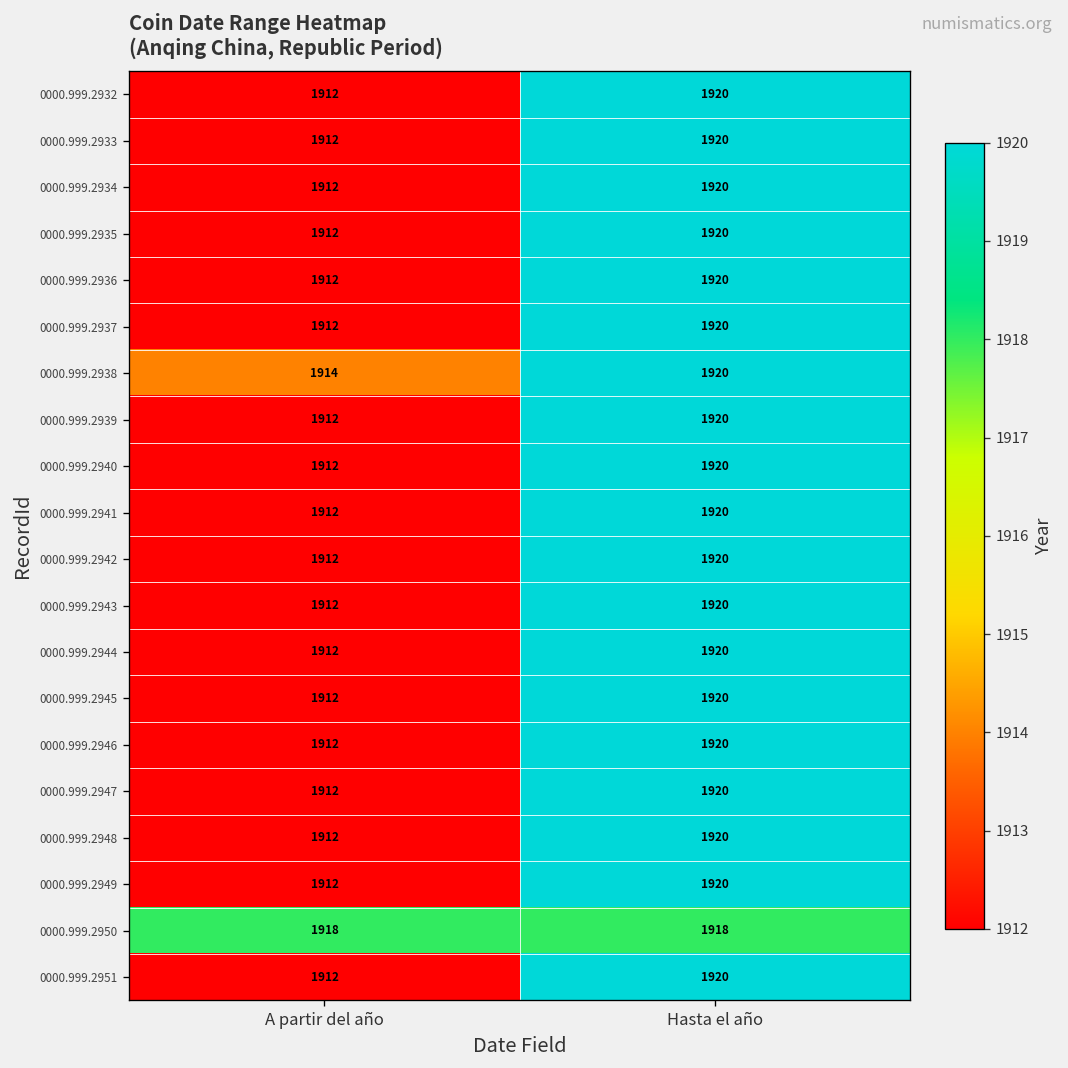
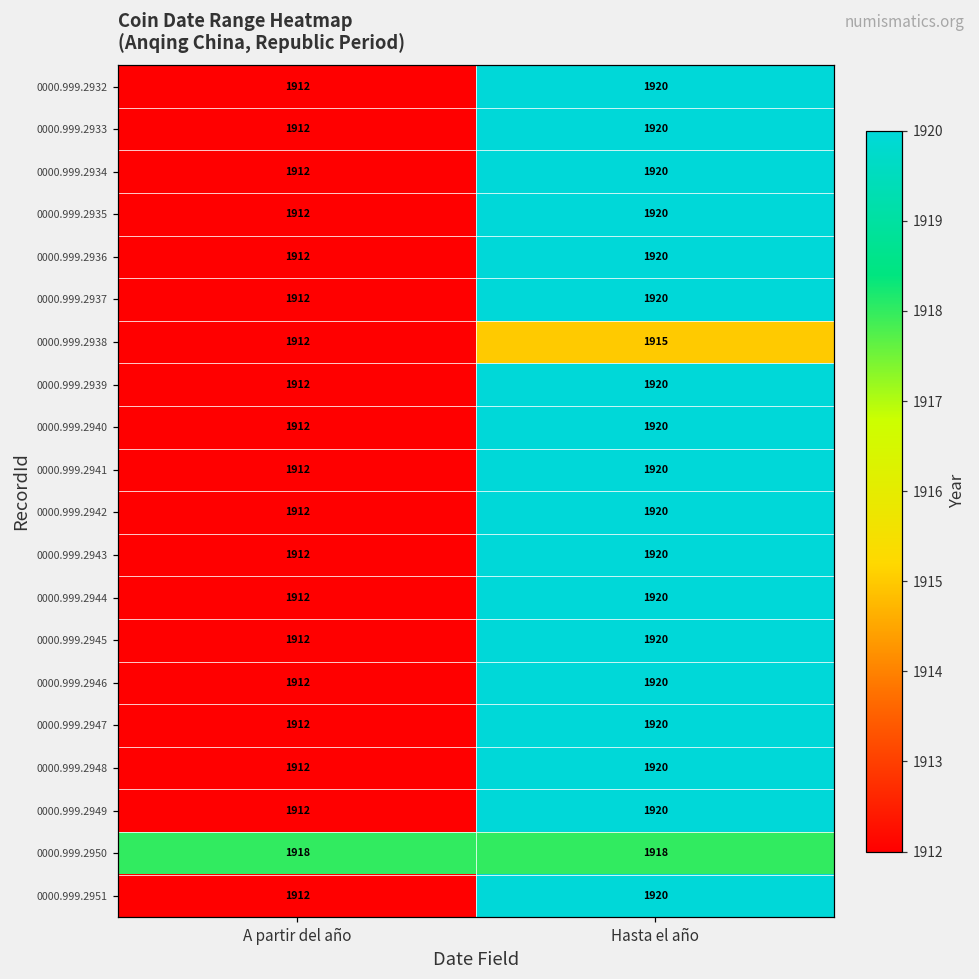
0000.999.2938, A partir del año: 1914 -> 1912
0000.999.2938, Hasta el año: 1920 -> 1915
